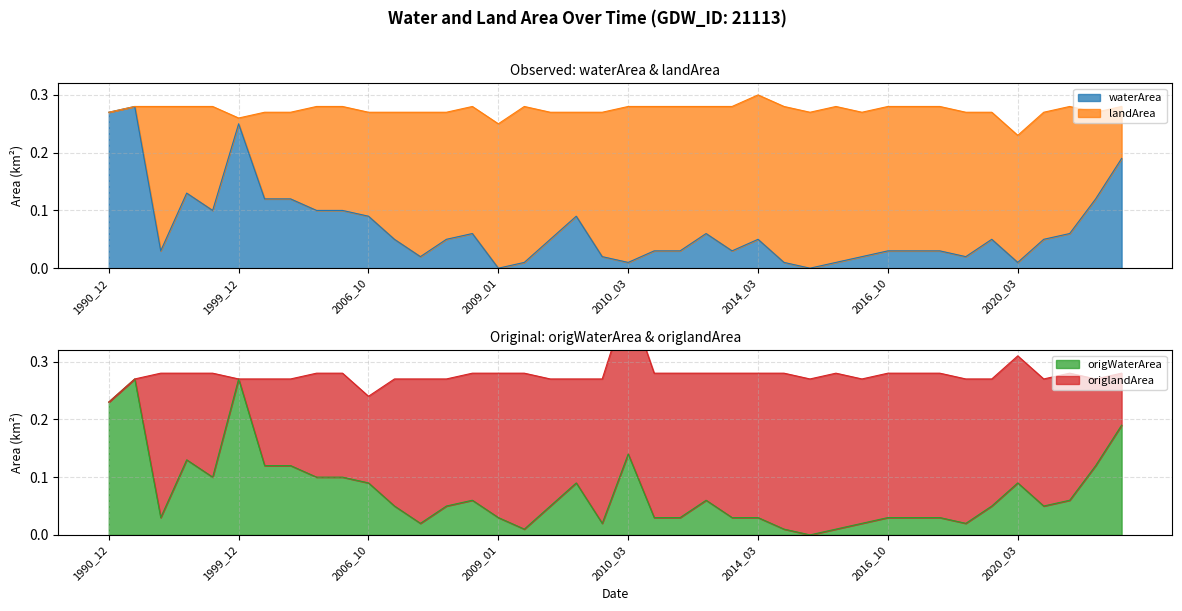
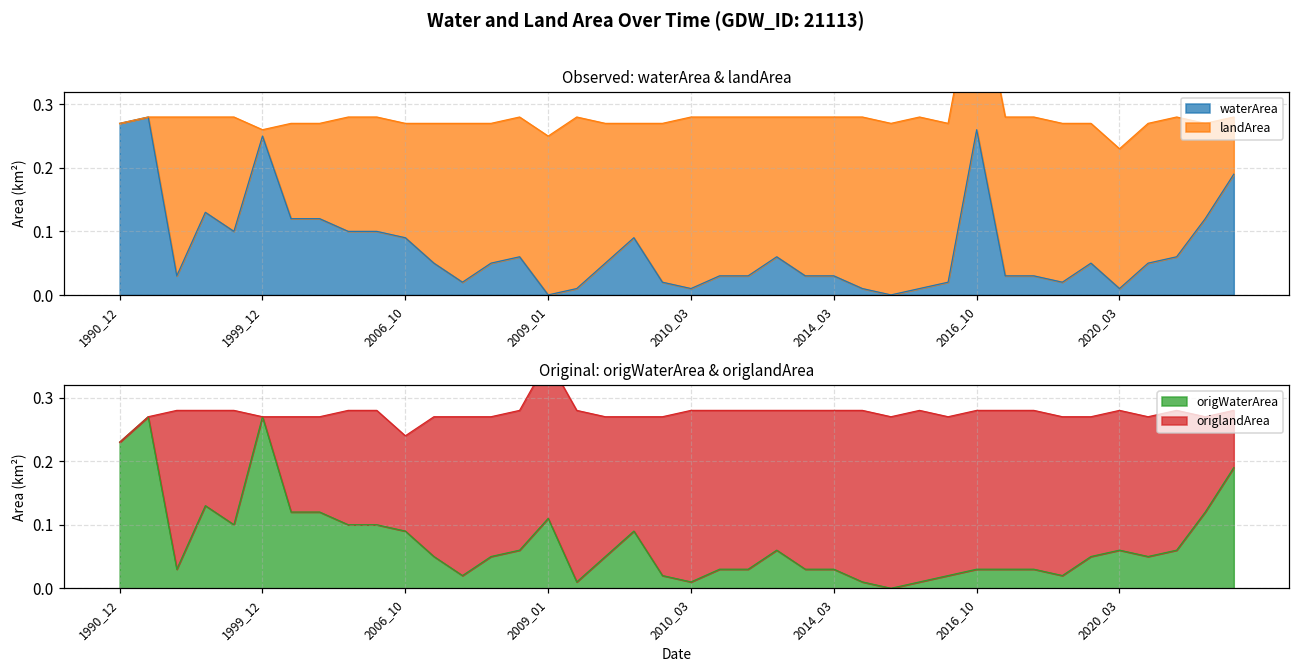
Observed: waterArea & landArea, waterArea, 2014_03: 0.05 -> 0.03
Observed: waterArea & landArea, waterArea, 2016_10: 0.03 -> 0.26
Original: origWaterArea & origlandArea, origWaterArea, 2009_01: 0.03 -> 0.11
Original: origWaterArea & origlandArea, origWaterArea, 2010_03: 0.14 -> 0.01
Original: origWaterArea & origlandArea, origWaterArea, 2020_03: 0.09 -> 0.06
